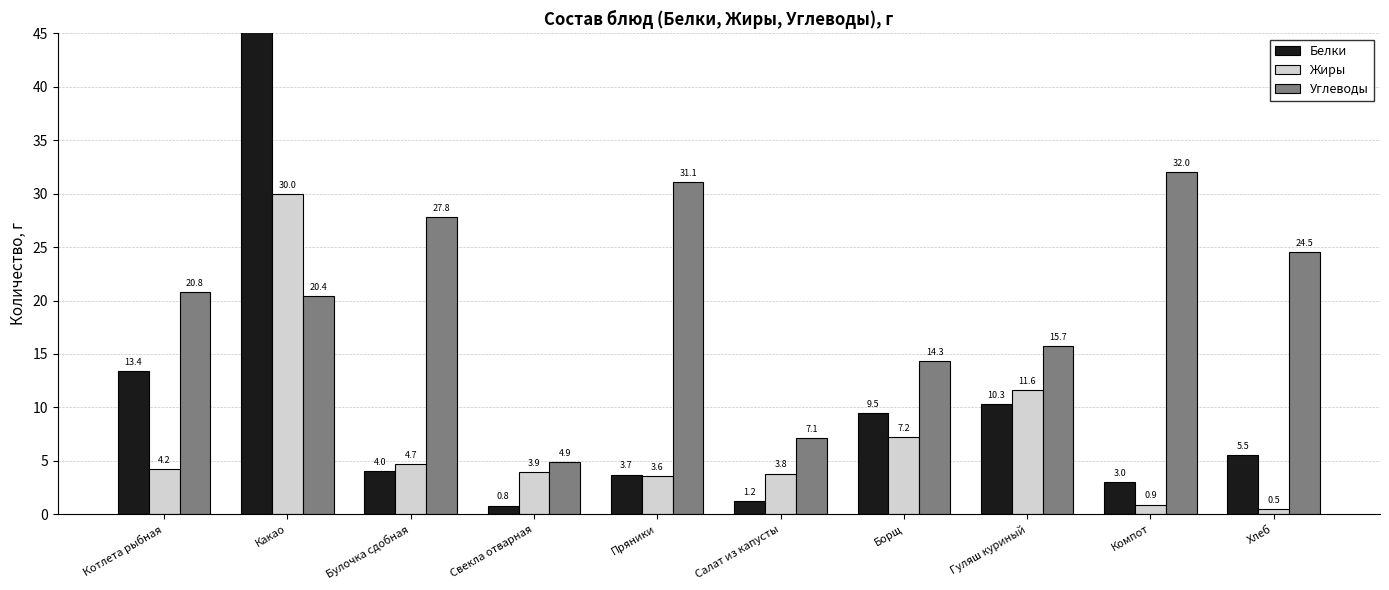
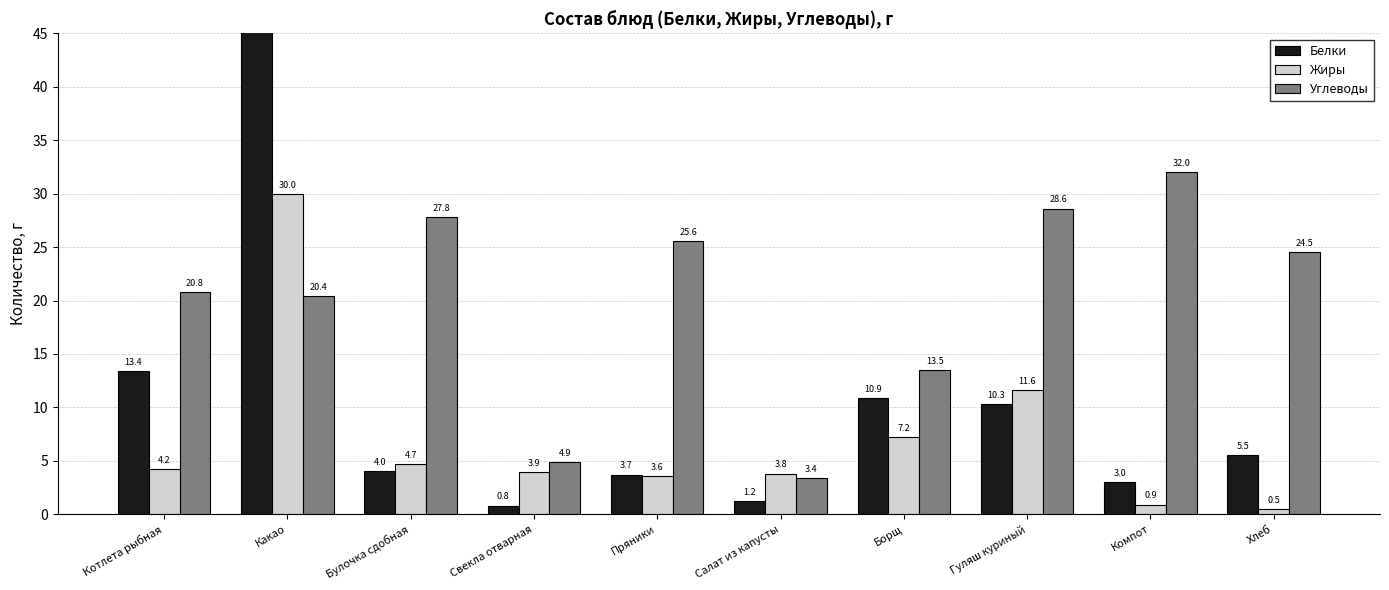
Углеводы, Пряники: 31.1 -> 25.6
Углеводы, Салат из капусты: 7.1 -> 3.4
Белки, Борщ: 9.5 -> 10.9
Углеводы, Борщ: 14.3 -> 13.5
Углеводы, Гуляш куриный: 15.7 -> 28.6
